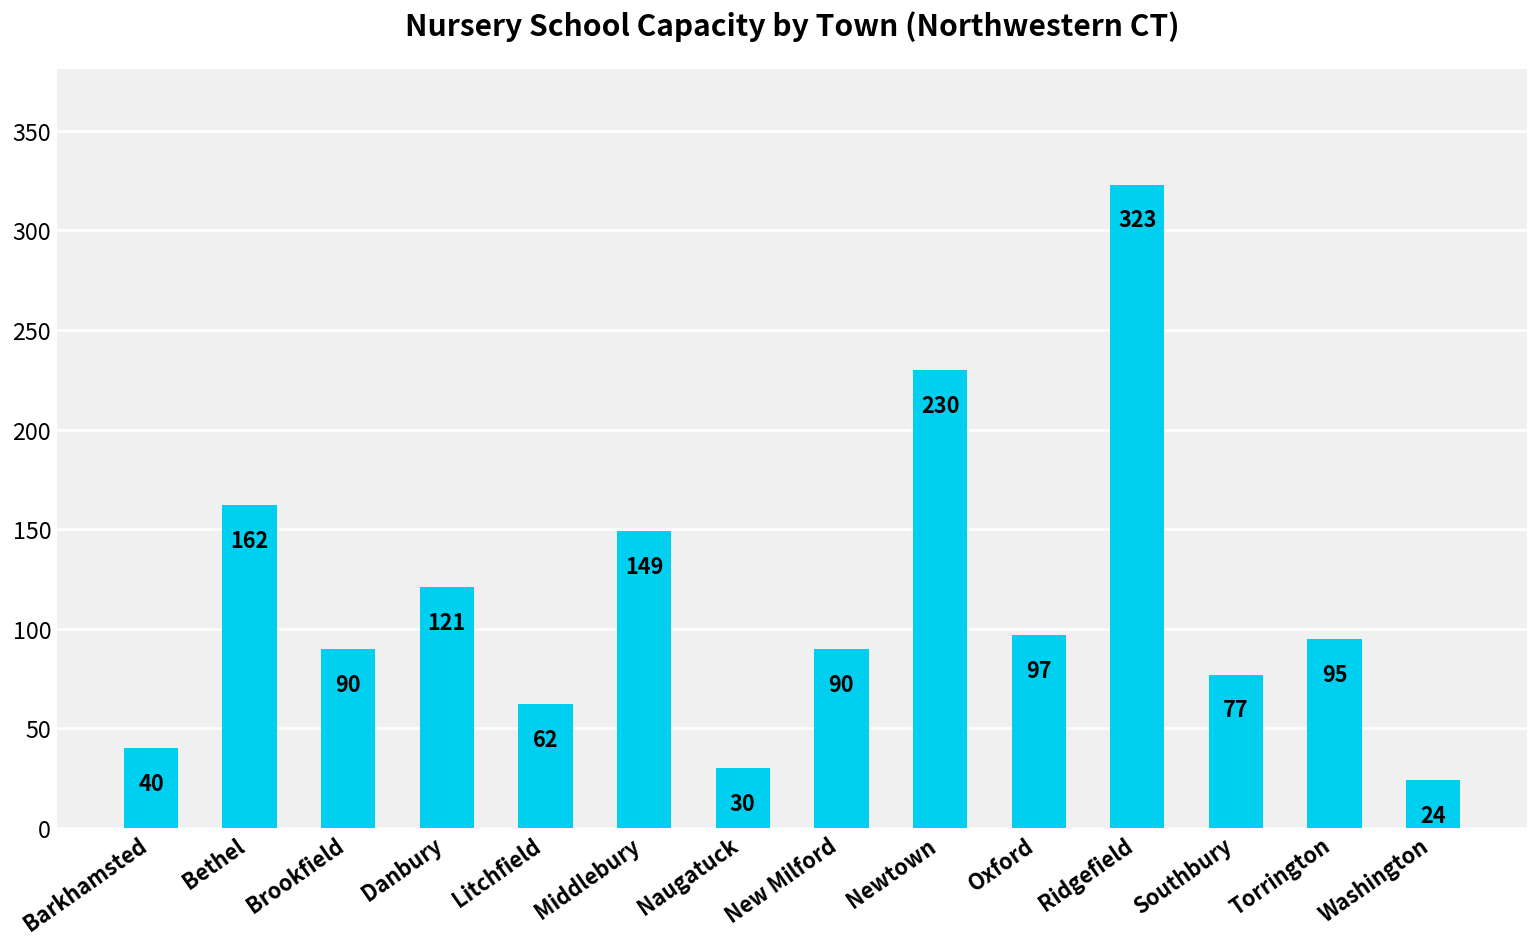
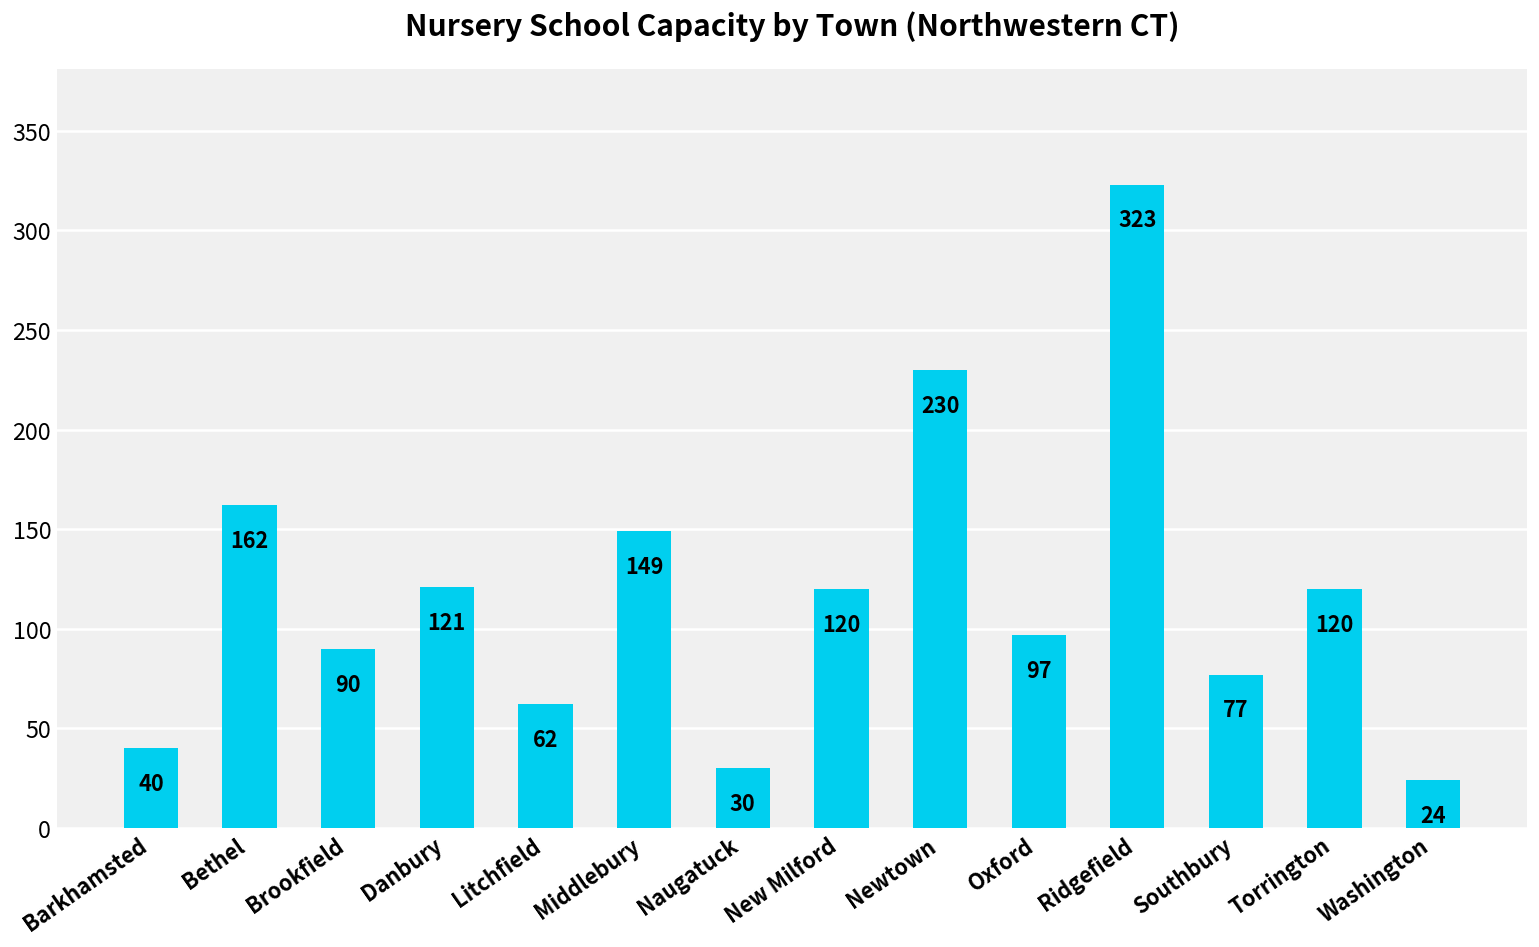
New Milford: 90 -> 120
Torrington: 95 -> 120
